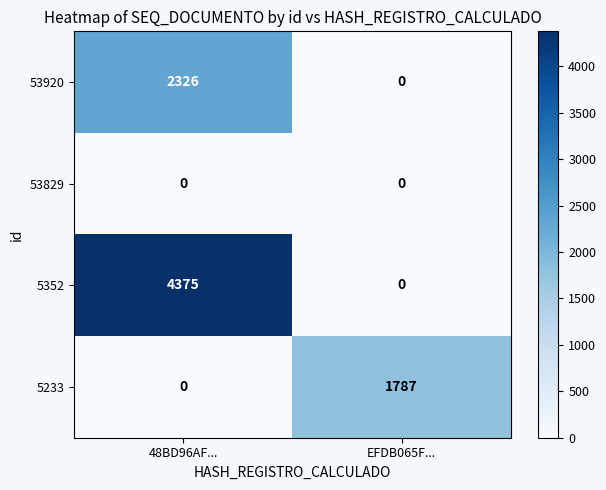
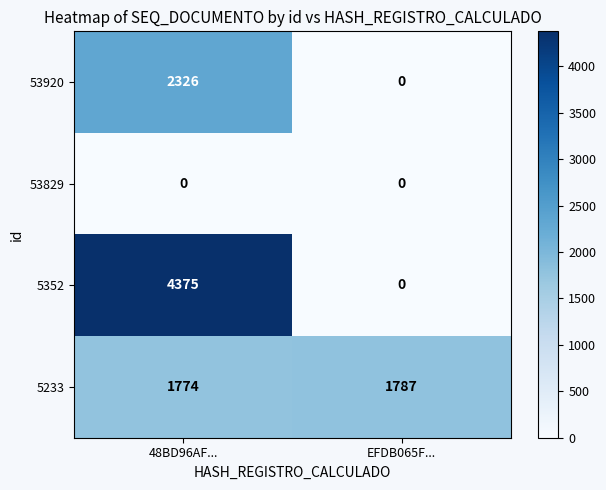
5233, 48BD96AF...: 0 -> 1774
